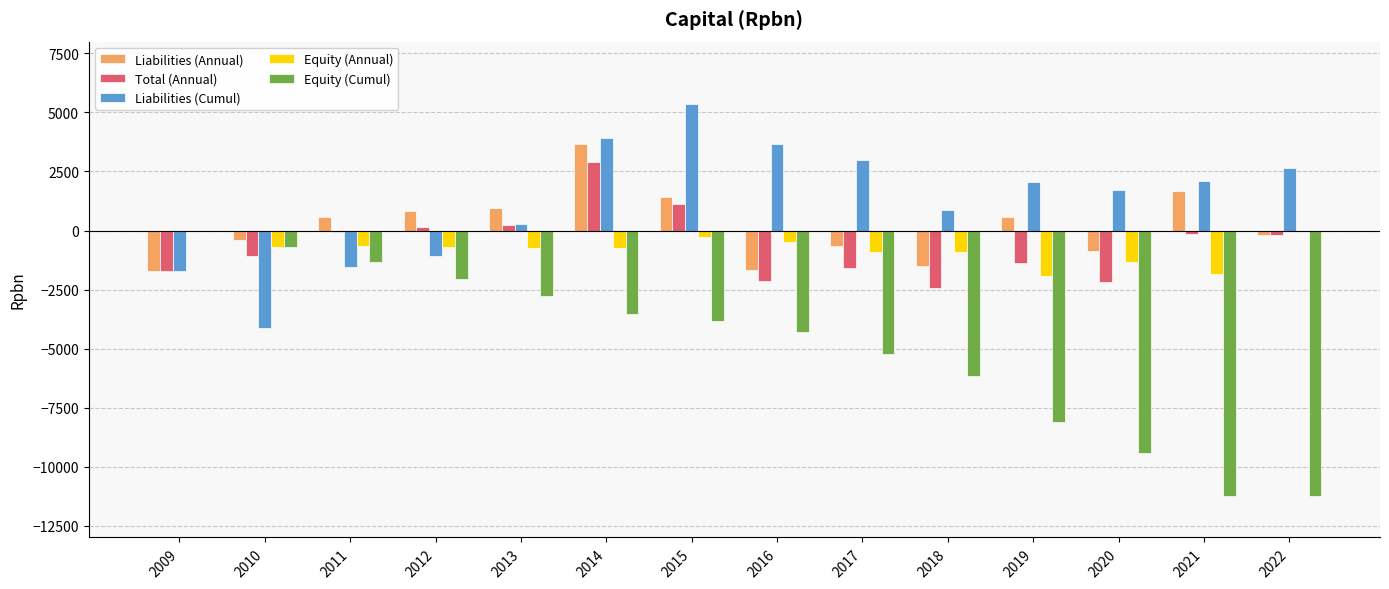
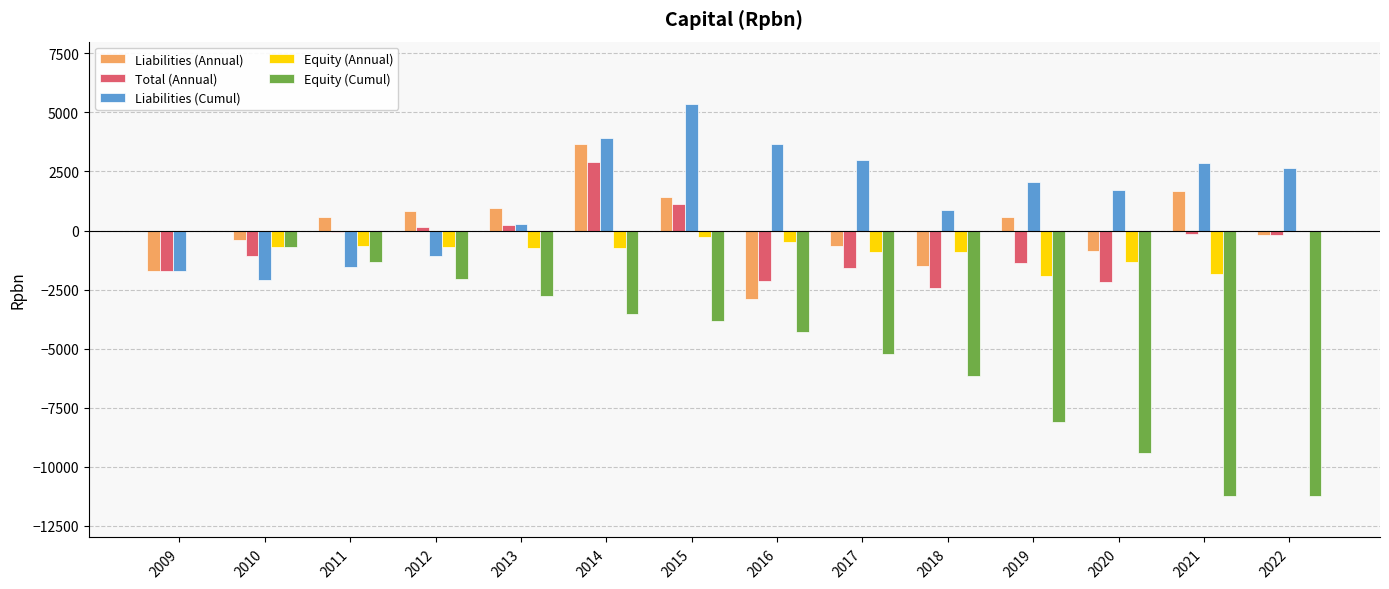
Liabilities (Cumul), 2010: -4100 -> -2100
Liabilities (Annual), 2016: -1700 -> -2900
Liabilities (Cumul), 2021: 2100 -> 2900
